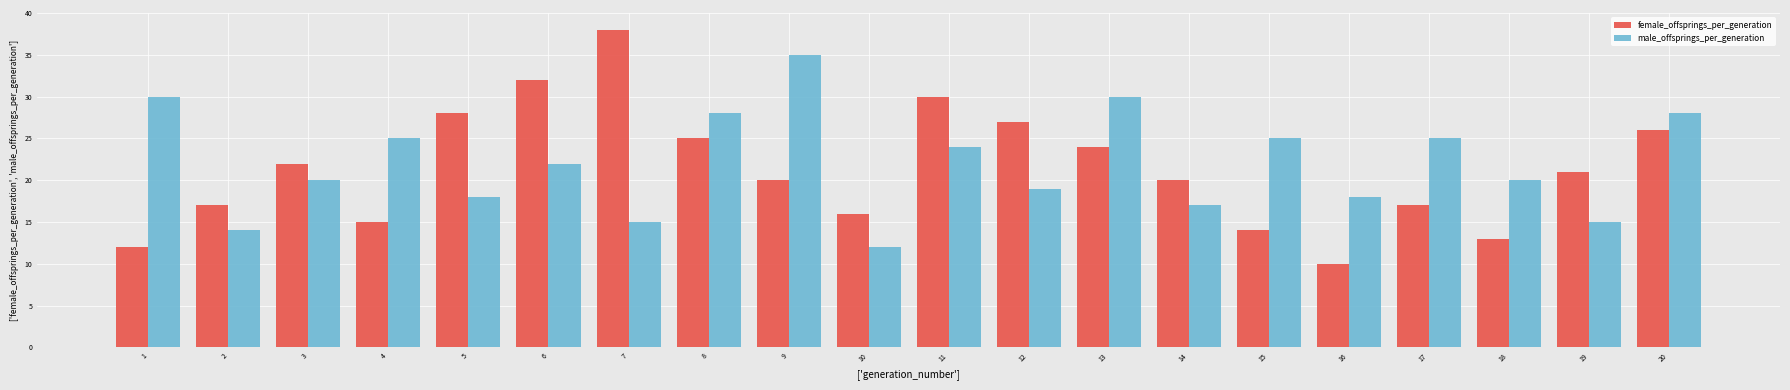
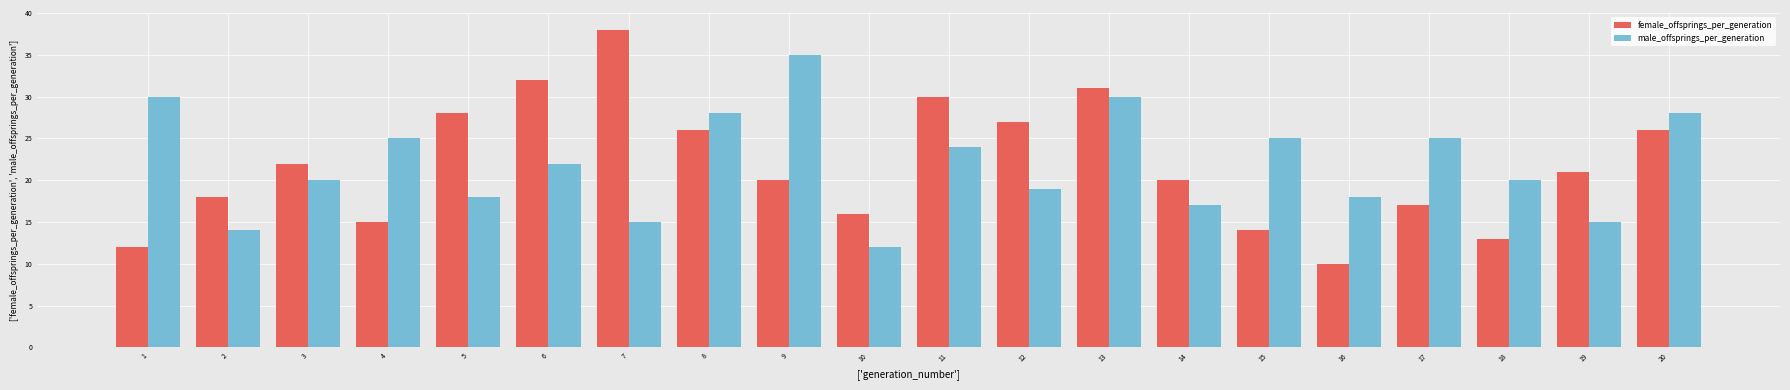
female_offsprings_per_generation, 2: 17 -> 18
female_offsprings_per_generation, 8: 25 -> 26
female_offsprings_per_generation, 13: 24 -> 31
